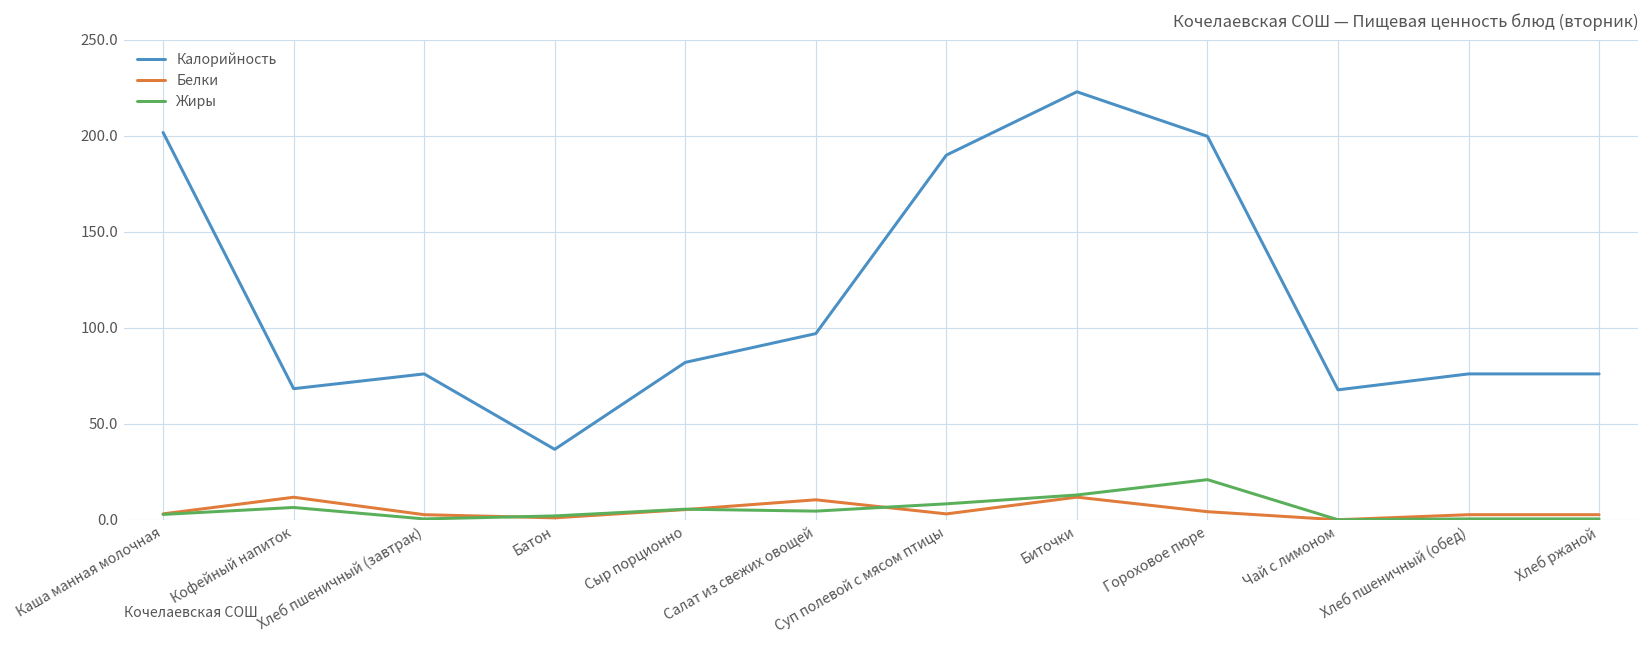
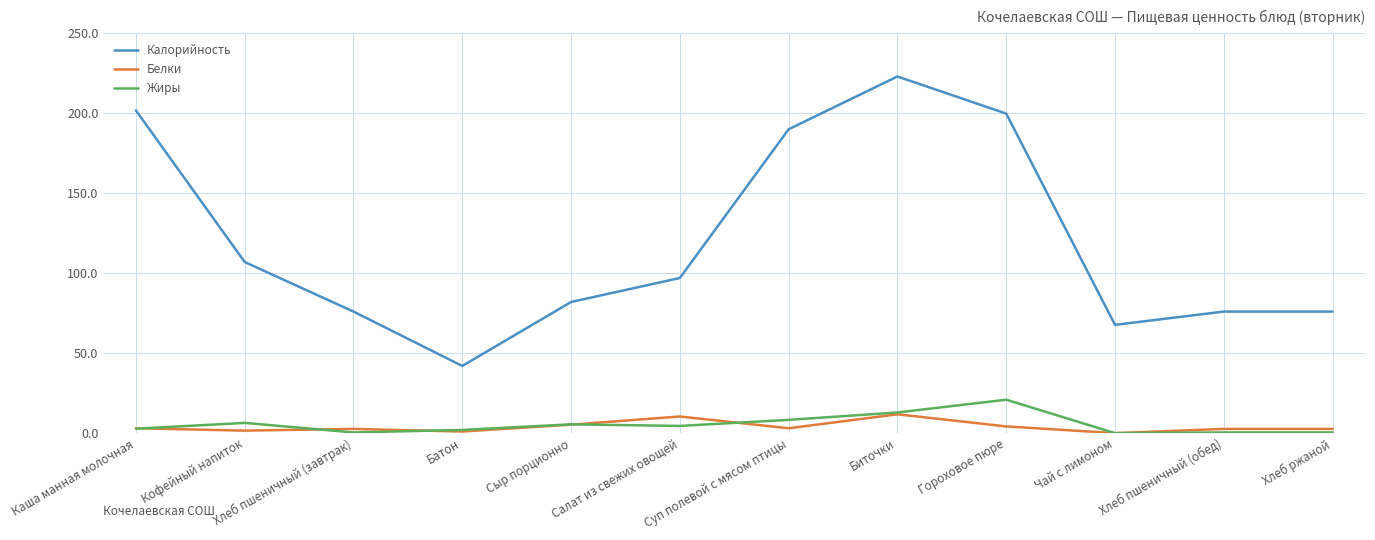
Калорийность, Кофейный напиток: 68 -> 107
Белки, Кофейный напиток: 12 -> 2
Калорийность, Батон: 37 -> 42
